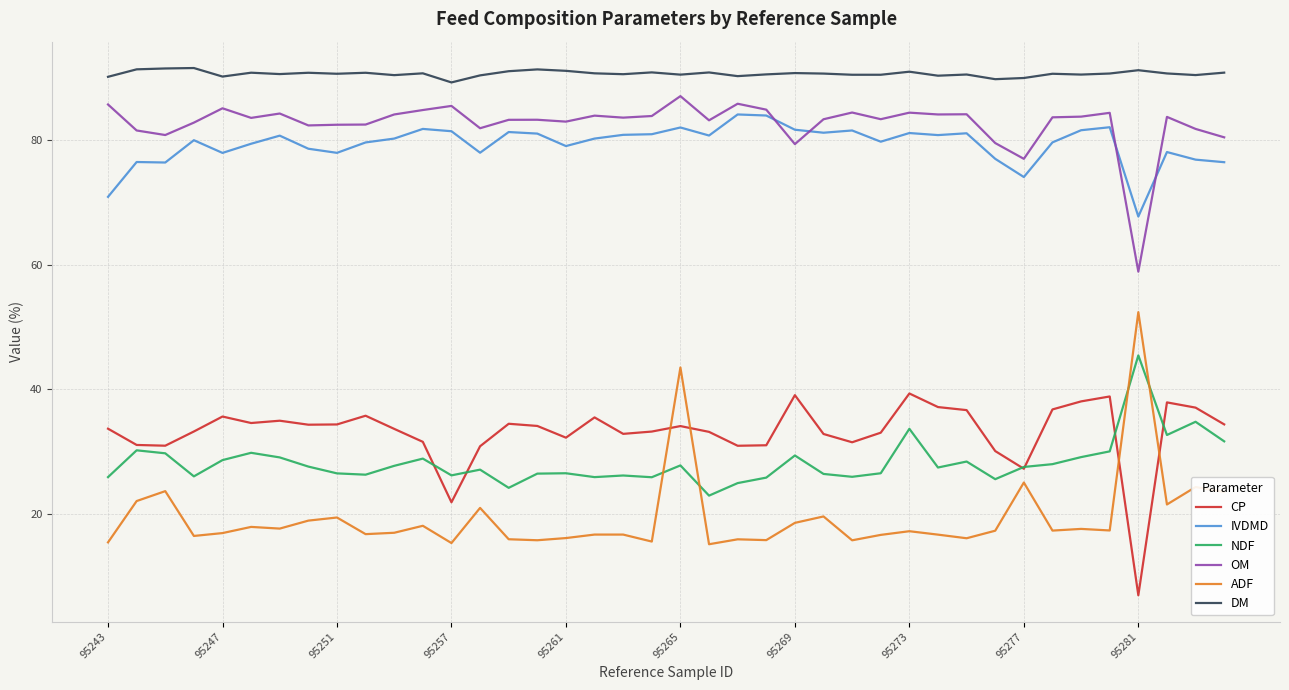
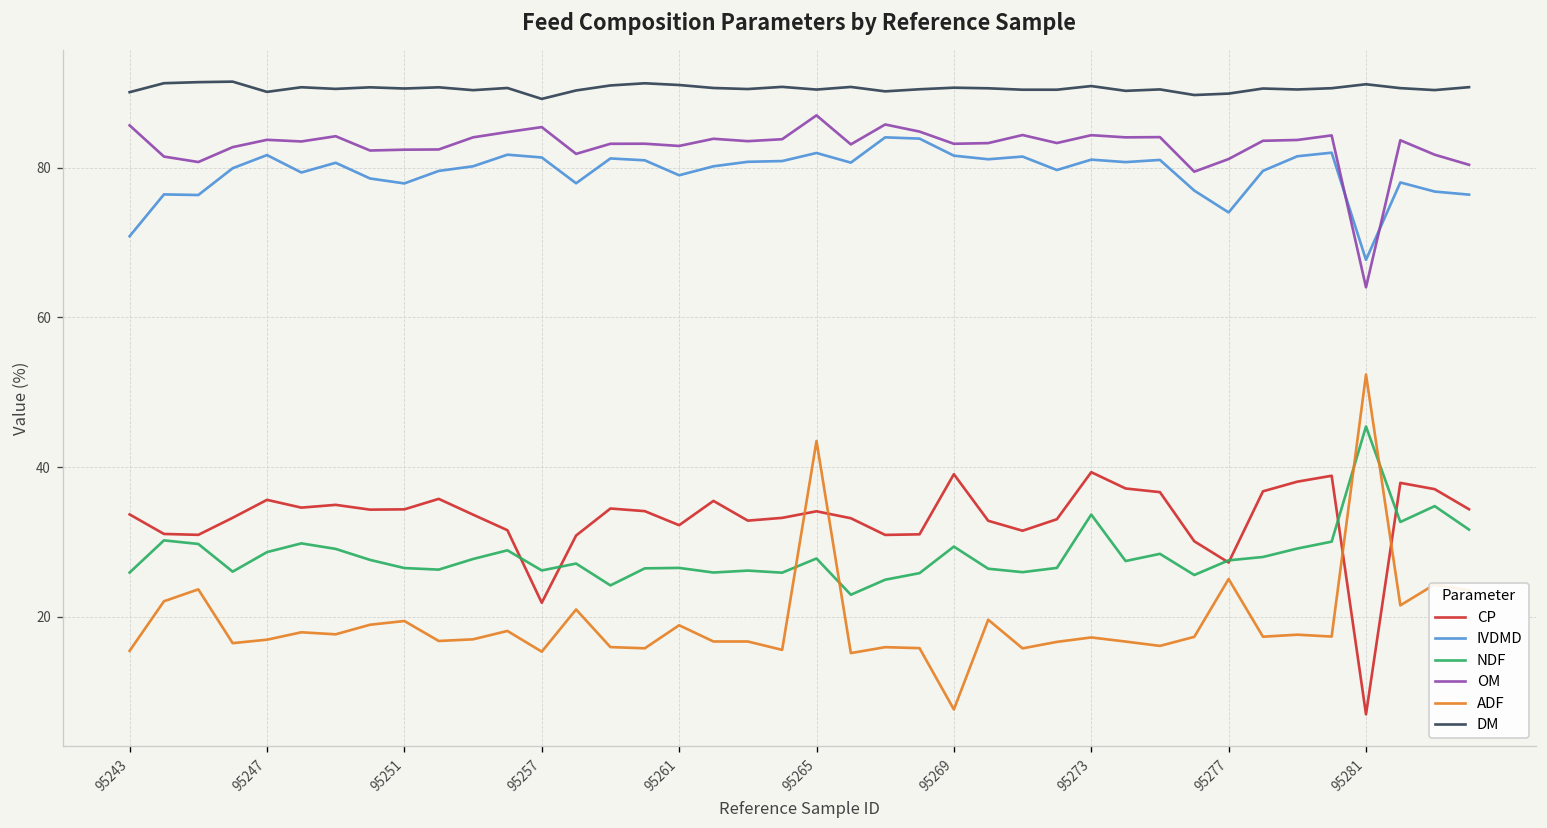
IVDMD, 95247: 78 -> 82
OM, 95247: 85 -> 84
ADF, 95261: 16 -> 19
OM, 95269: 79 -> 83
ADF, 95269: 19 -> 8
OM, 95277: 77 -> 81
OM, 95281: 59 -> 64
